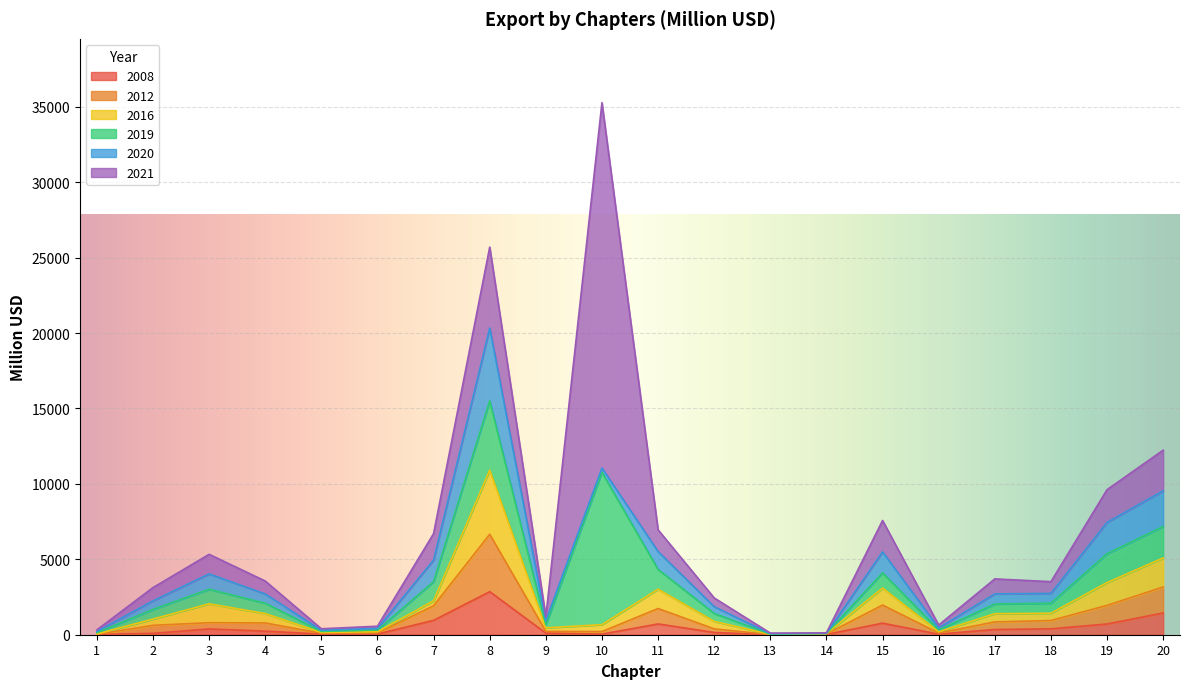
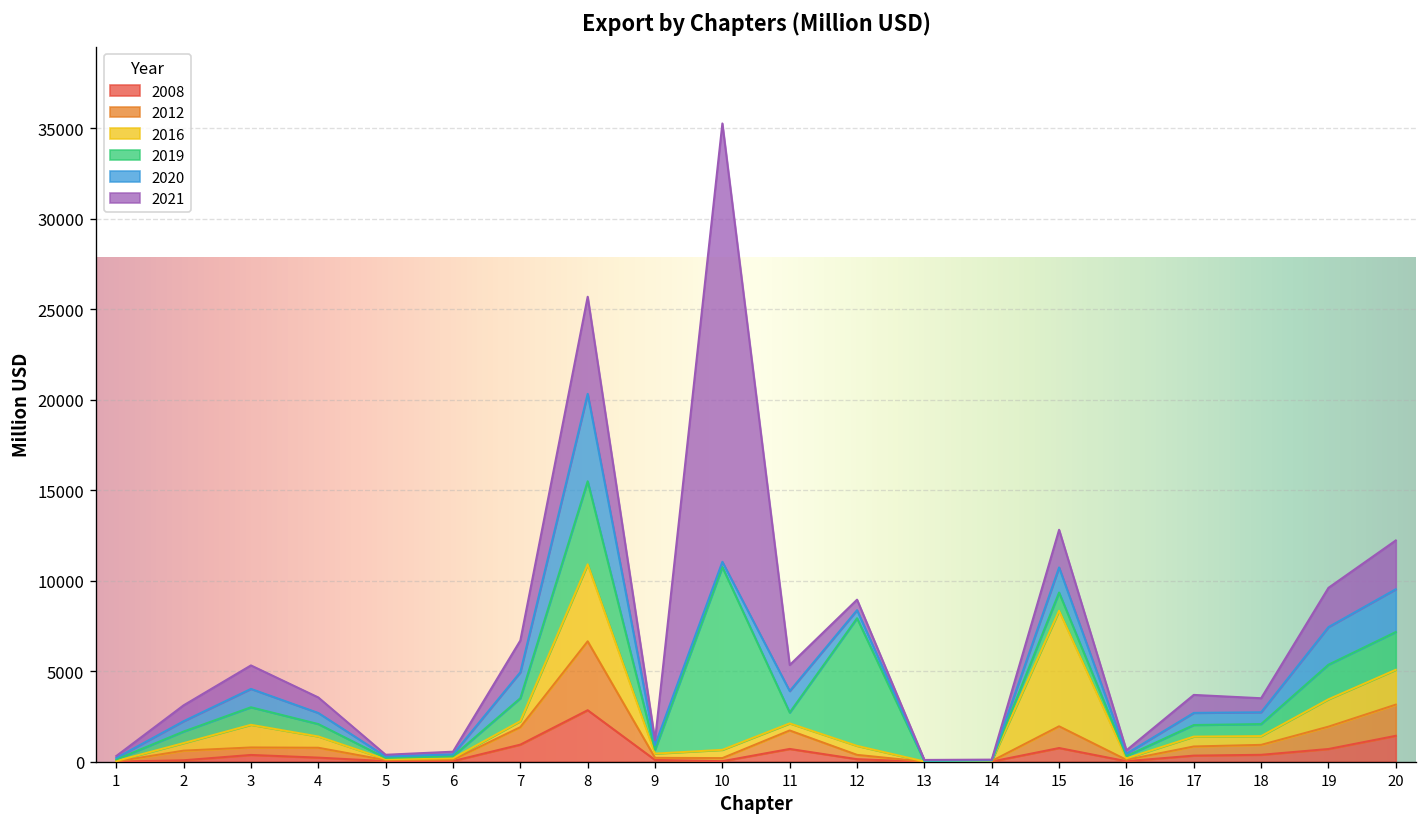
2016, 11: 1300 -> 400
2019, 11: 1300 -> 600
2019, 12: 500 -> 7100
2016, 15: 1100 -> 6400
